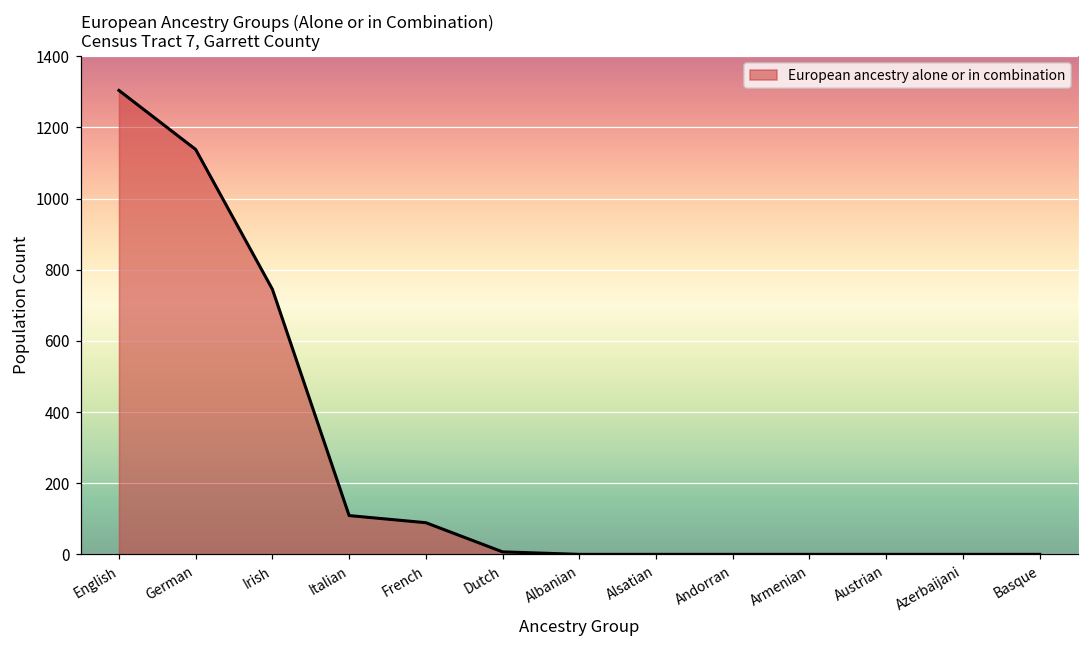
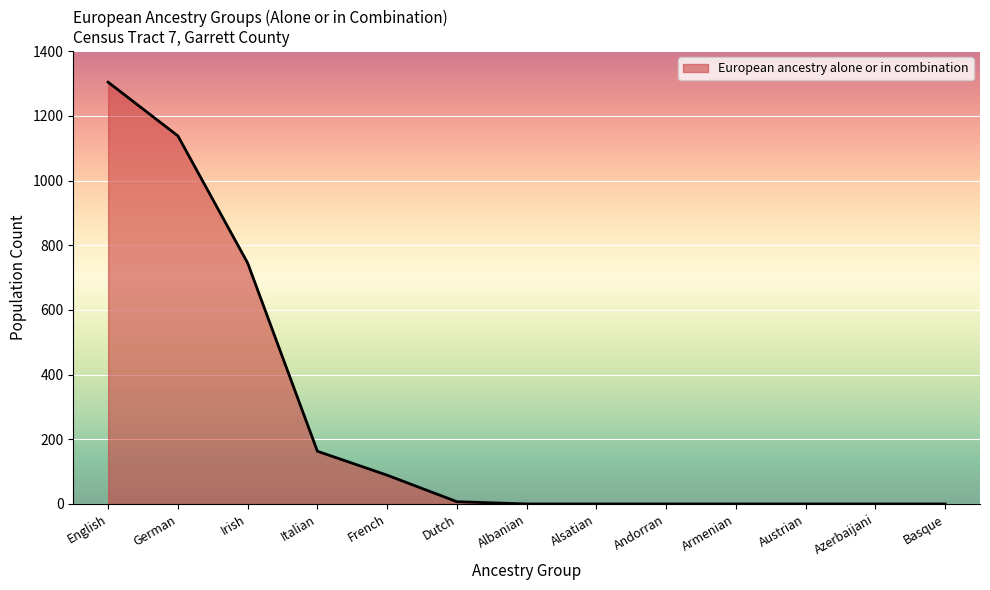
Italian: 110 -> 160
